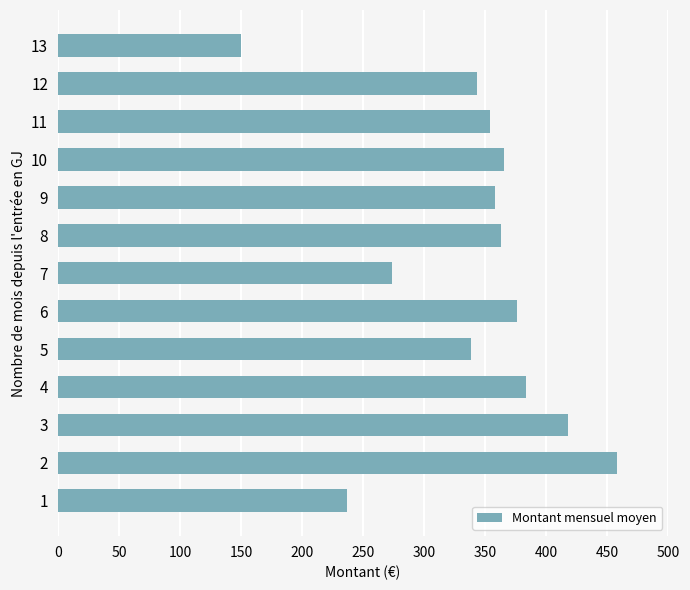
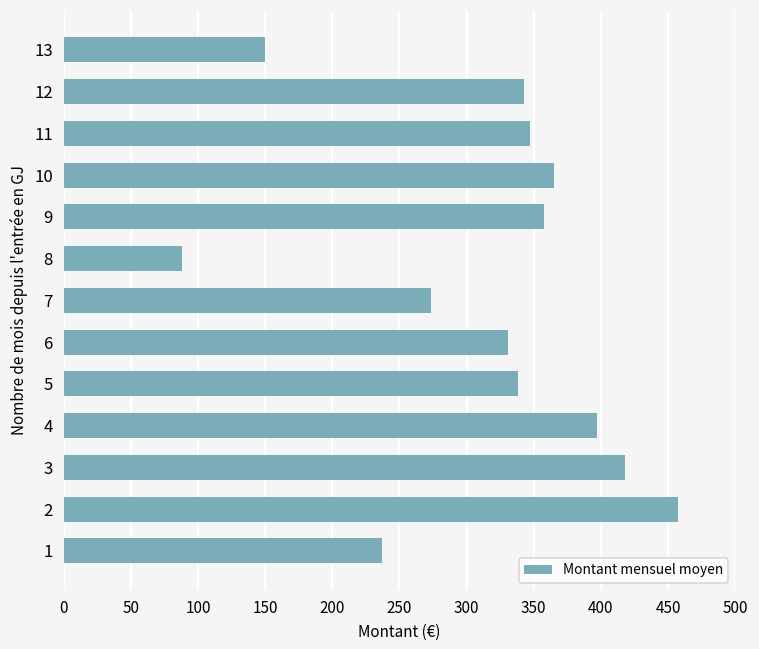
11: 354 -> 347
8: 363 -> 88
6: 376 -> 331
4: 383 -> 397
